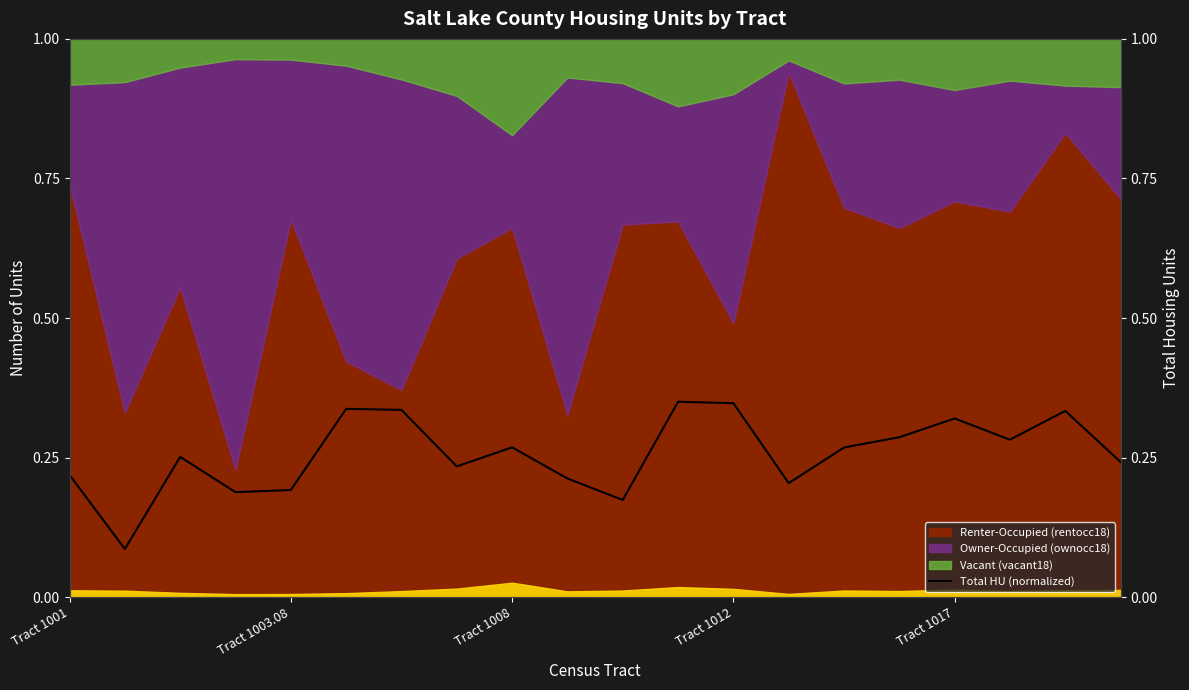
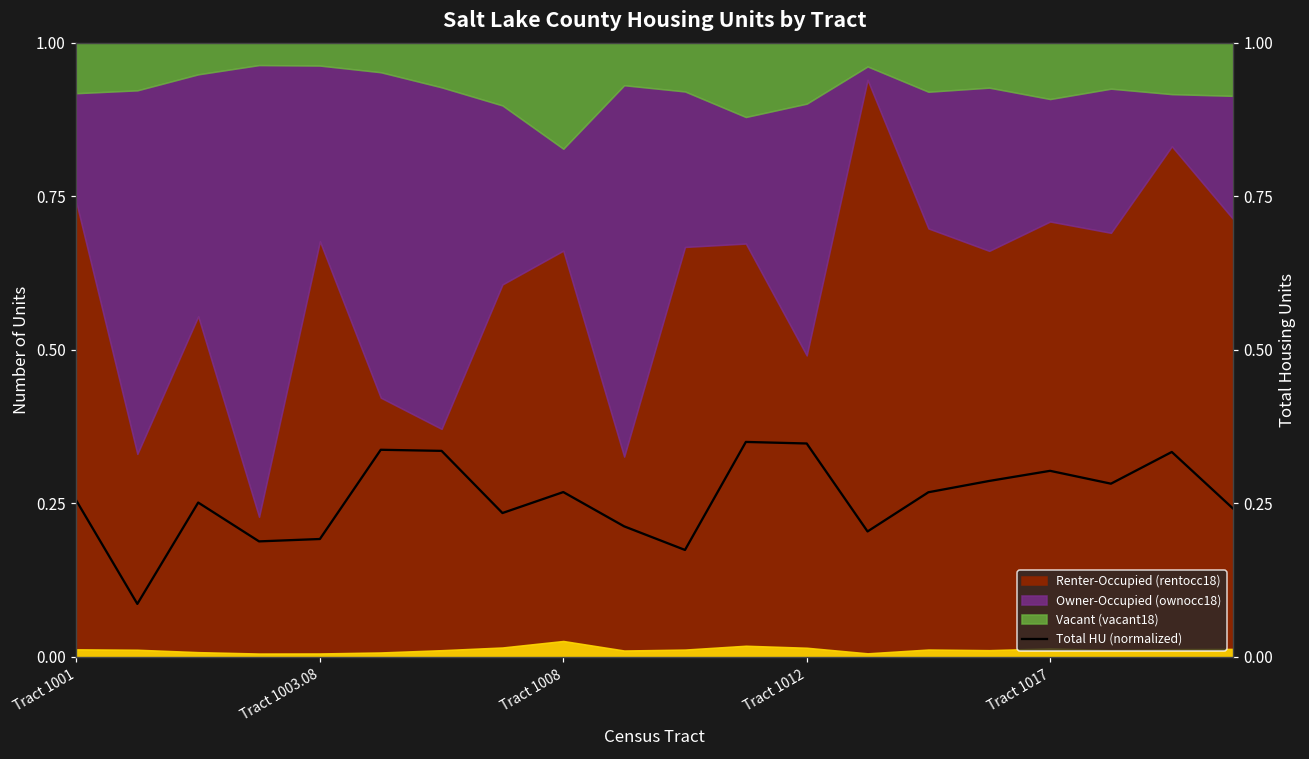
Total HU (normalized), Tract 1001: 0.22 -> 0.25
Total HU (normalized), Tract 1017: 0.32 -> 0.30
